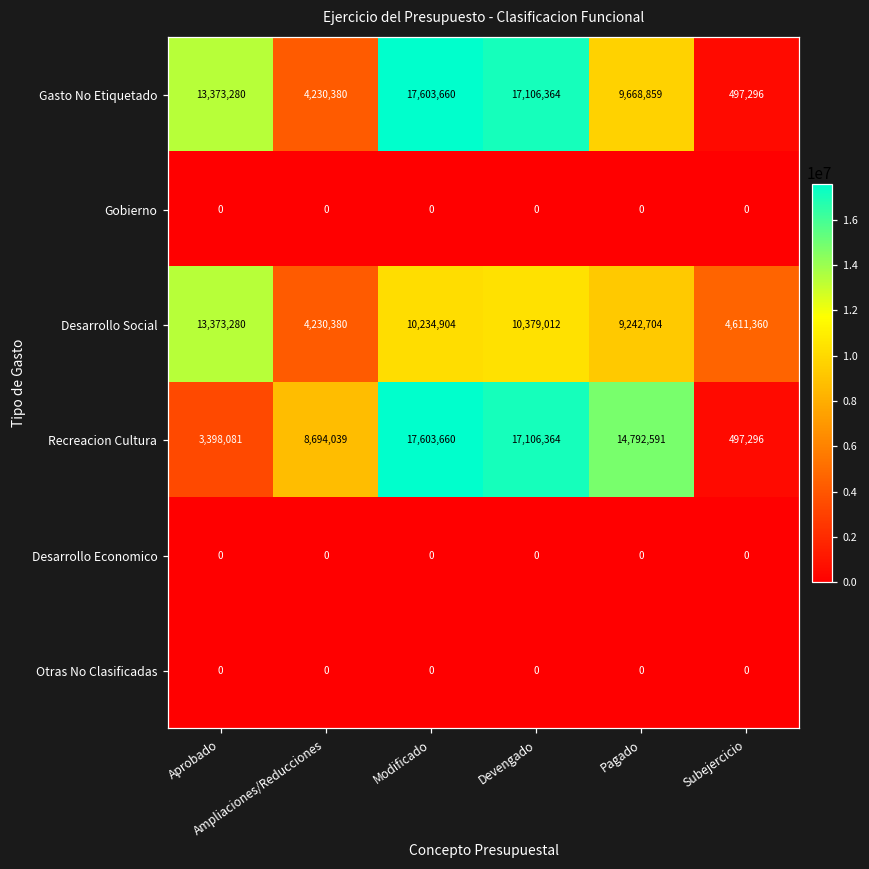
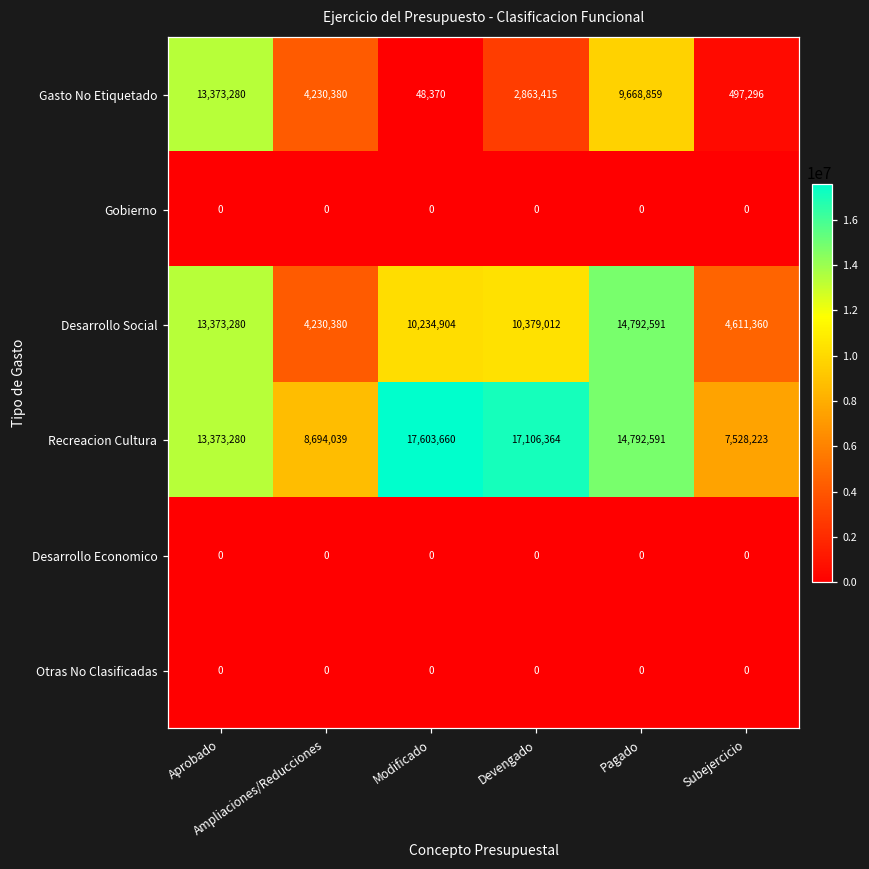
Gasto No Etiquetado, Modificado: 17,603,660 -> 48,370
Gasto No Etiquetado, Devengado: 17,106,364 -> 2,863,415
Desarrollo Social, Pagado: 9,242,704 -> 14,792,591
Recreacion Cultura, Aprobado: 3,398,081 -> 13,373,280
Recreacion Cultura, Subejercicio: 497,296 -> 7,528,223
